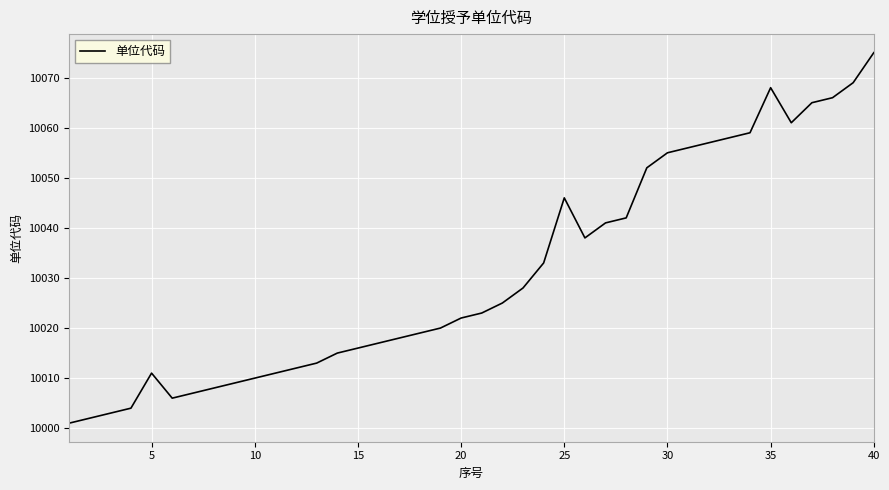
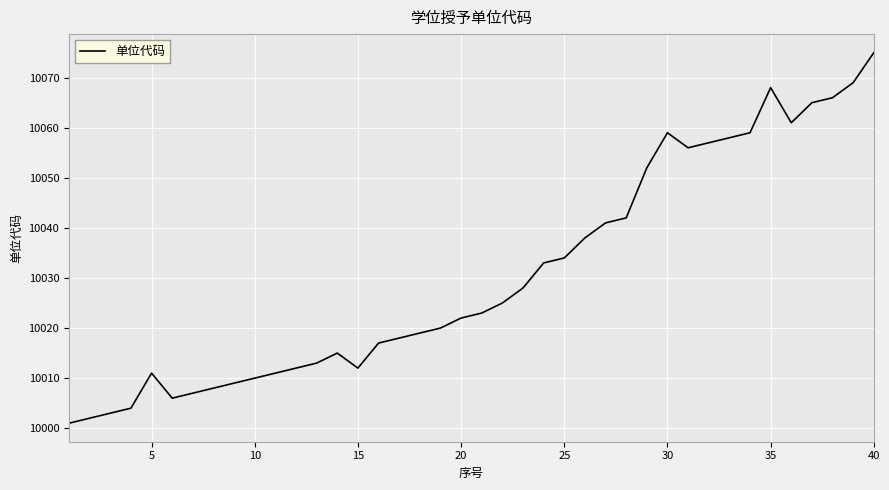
15: 10016 -> 10012
25: 10046 -> 10034
30: 10055 -> 10059
